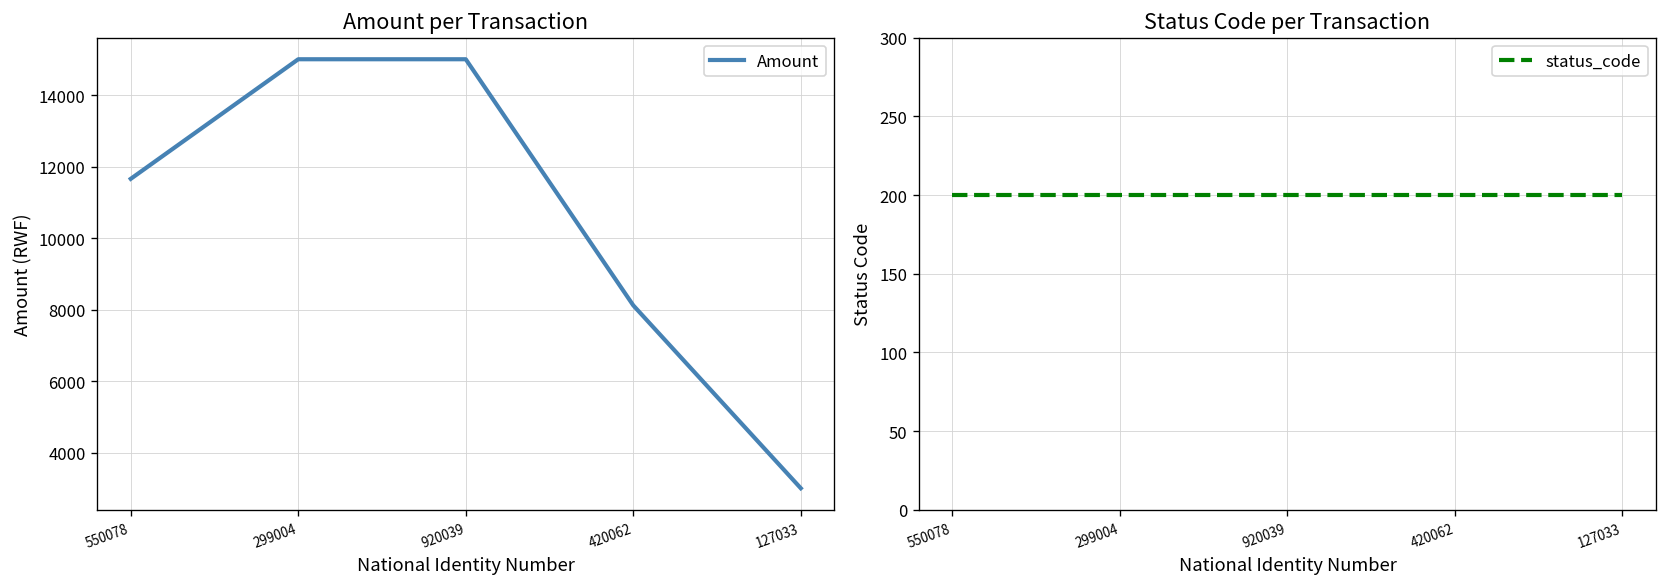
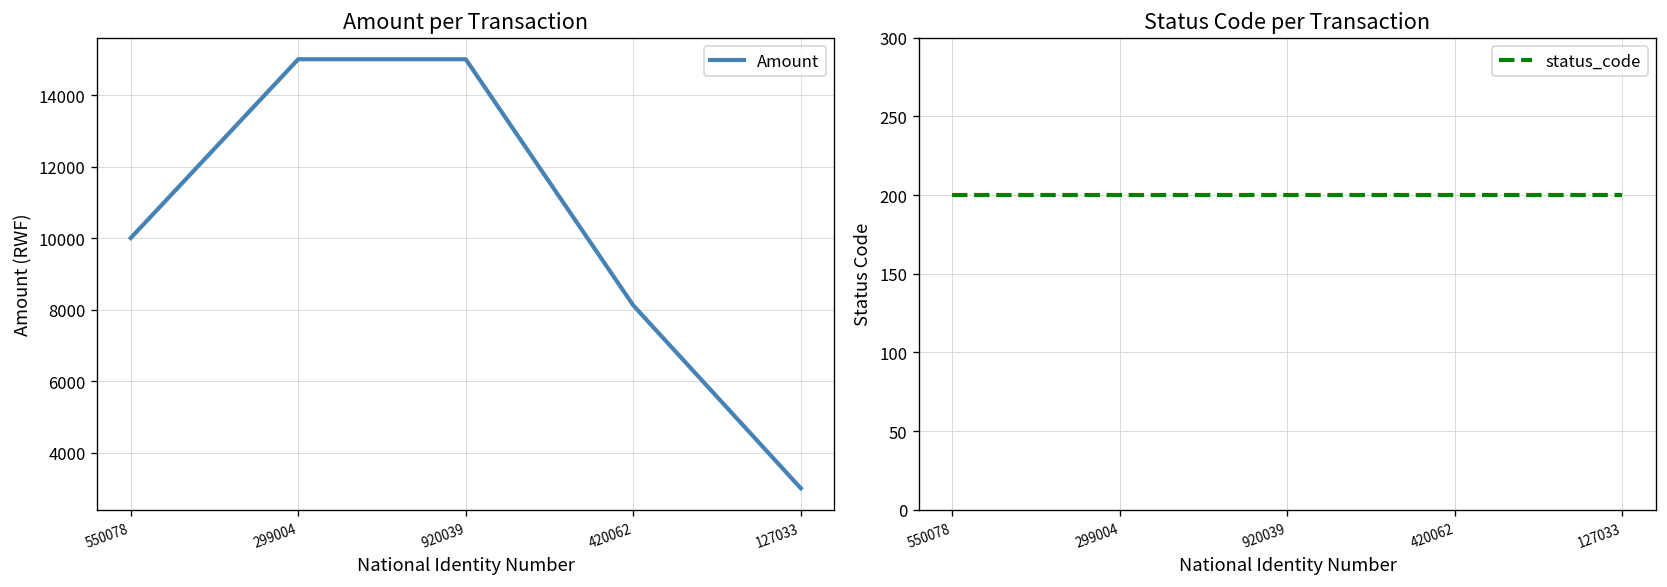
Amount per Transaction, 550078: 11700 -> 10000
